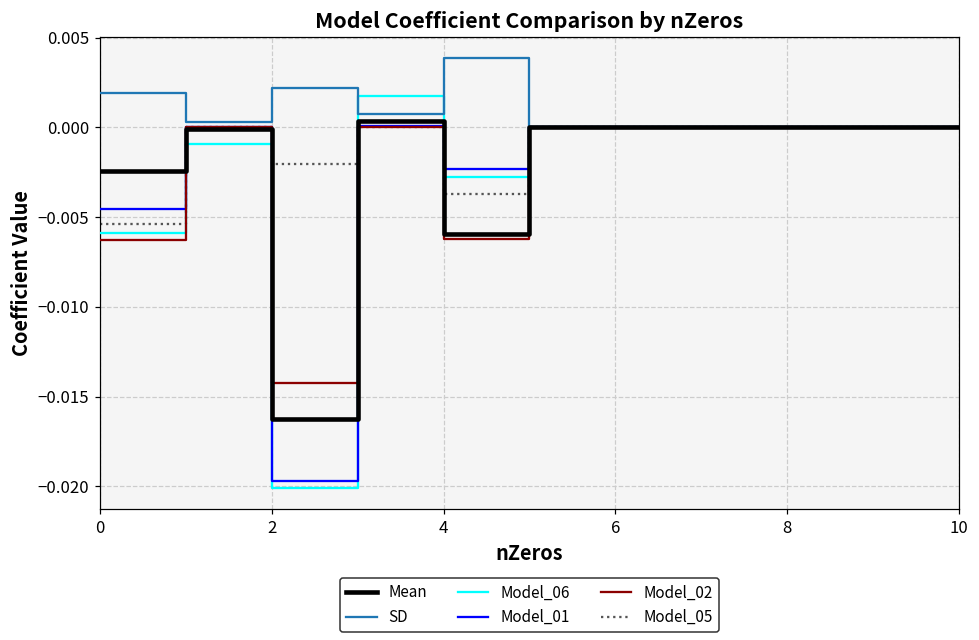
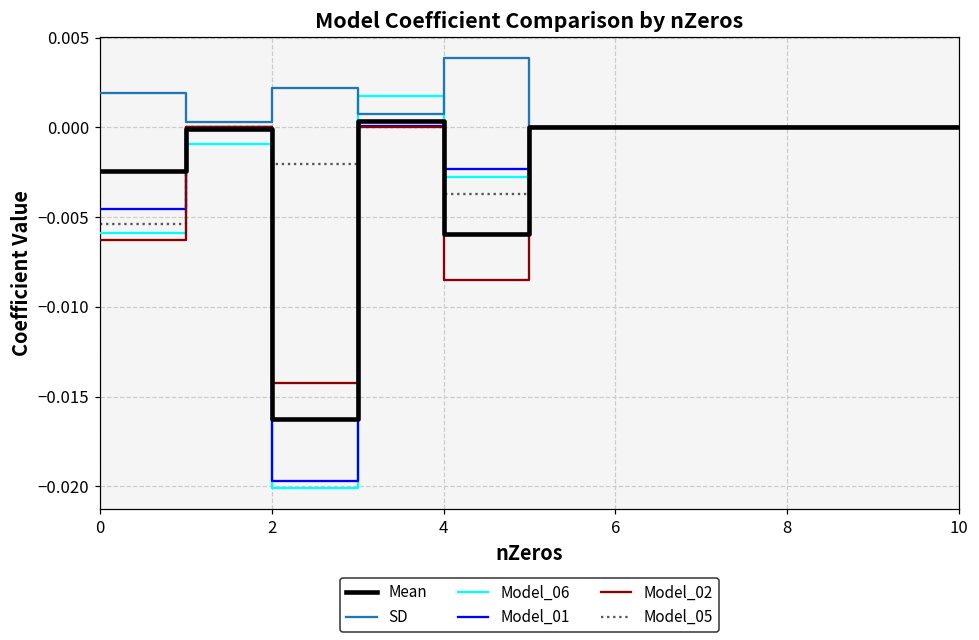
Model_02, 4: -0.0062 -> -0.0085
